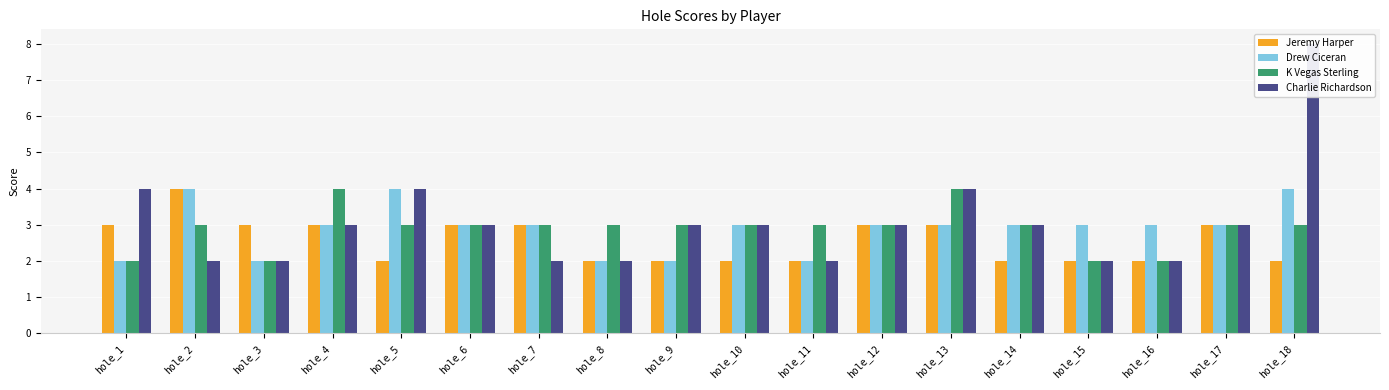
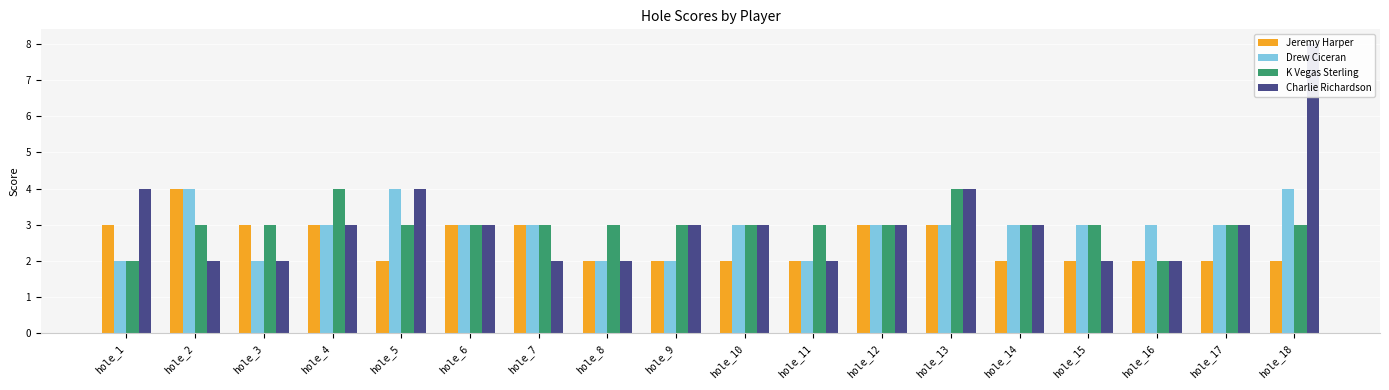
K Vegas Sterling, hole_3: 2 -> 3
K Vegas Sterling, hole_15: 2 -> 3
Jeremy Harper, hole_17: 3 -> 2
